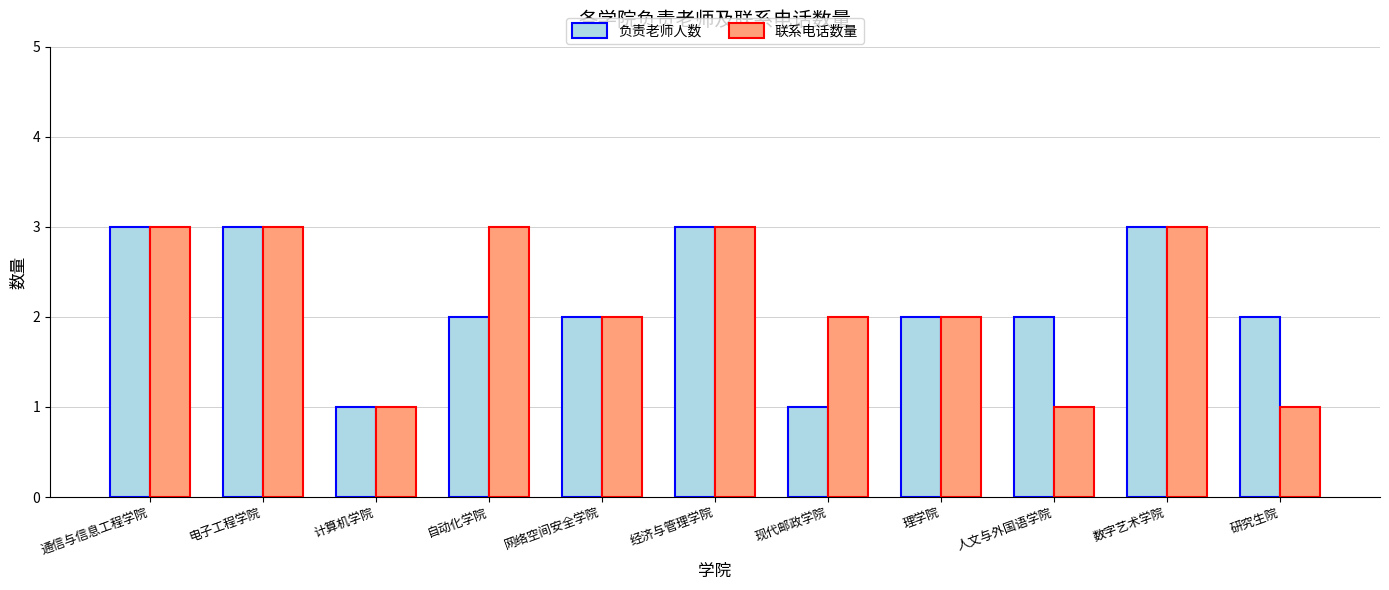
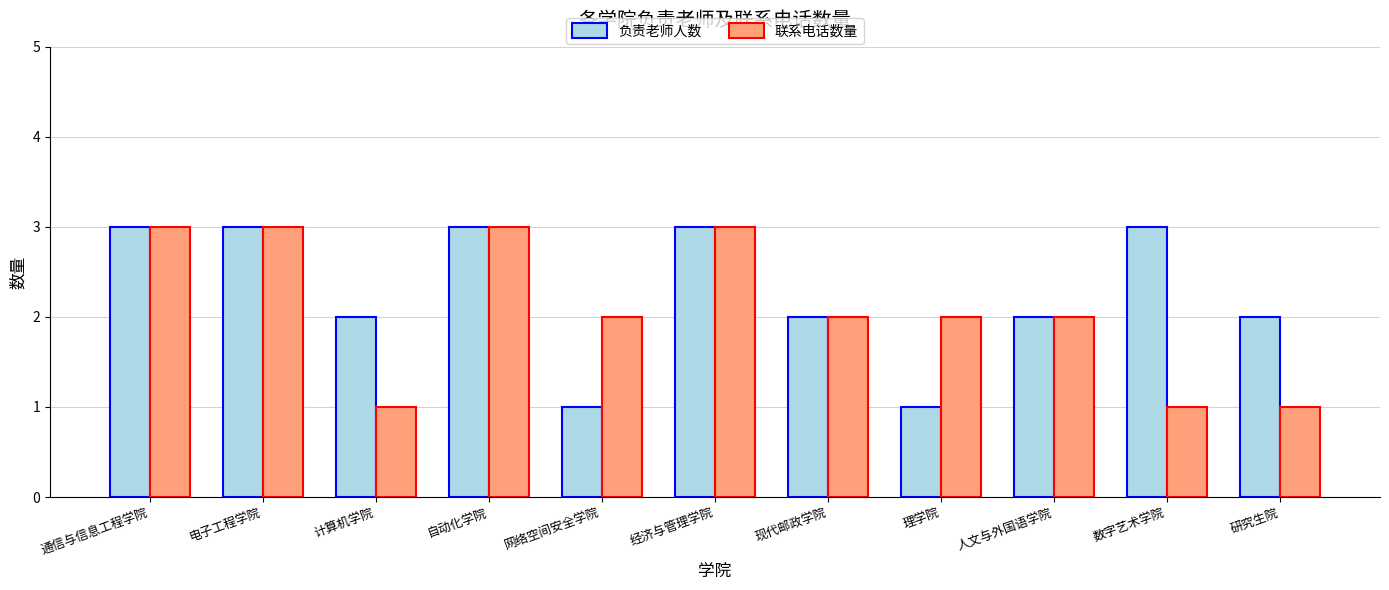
负责老师人数, 计算机学院: 1 -> 2
负责老师人数, 自动化学院: 2 -> 3
负责老师人数, 网络空间安全学院: 2 -> 1
负责老师人数, 现代邮政学院: 1 -> 2
负责老师人数, 理学院: 2 -> 1
联系电话数量, 人文与外国语学院: 1 -> 2
联系电话数量, 数字艺术学院: 3 -> 1
